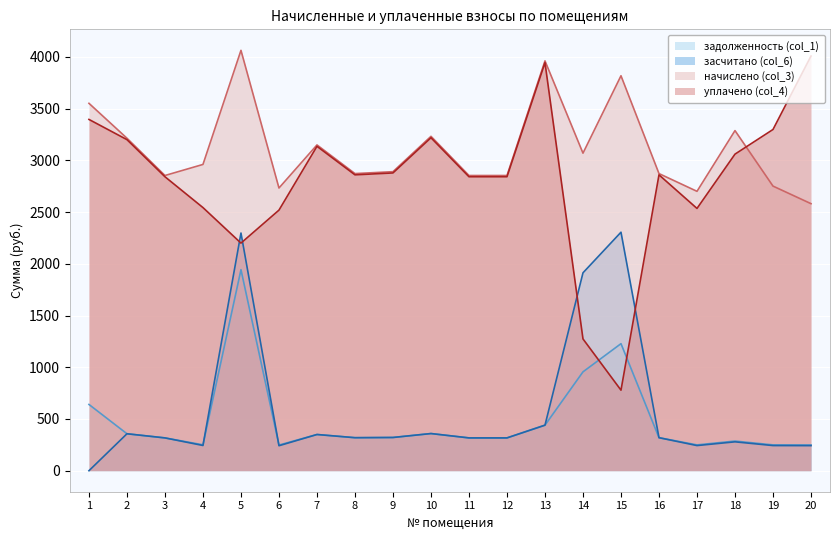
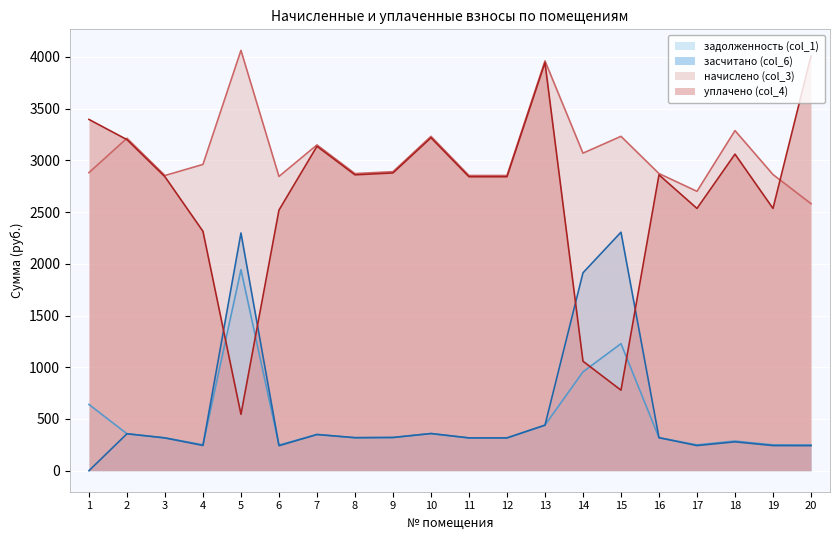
начислено (col_3), 1: 3550 -> 2880
уплачено (col_4), 4: 2540 -> 2310
уплачено (col_4), 5: 2200 -> 540
начислено (col_3), 6: 2730 -> 2840
уплачено (col_4), 14: 1270 -> 1060
начислено (col_3), 15: 3820 -> 3230
начислено (col_3), 19: 2750 -> 2860
уплачено (col_4), 19: 3300 -> 2530
